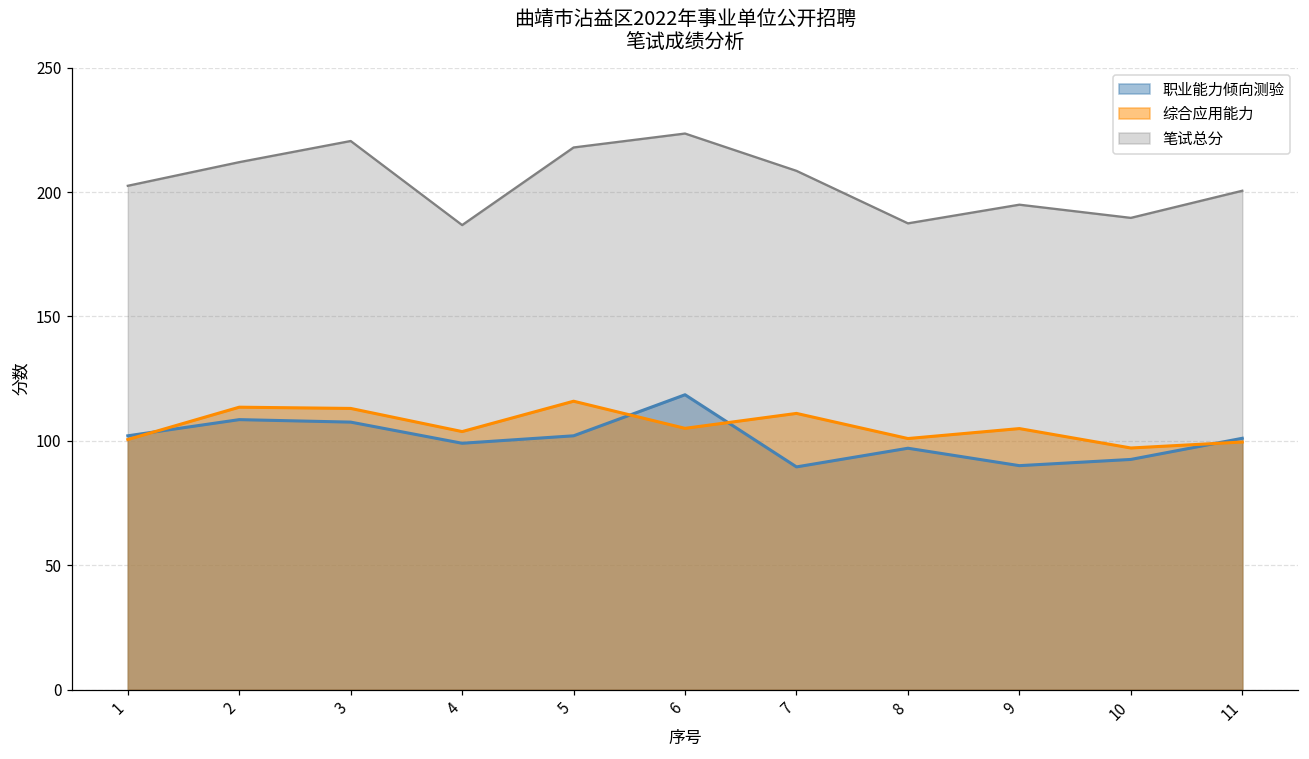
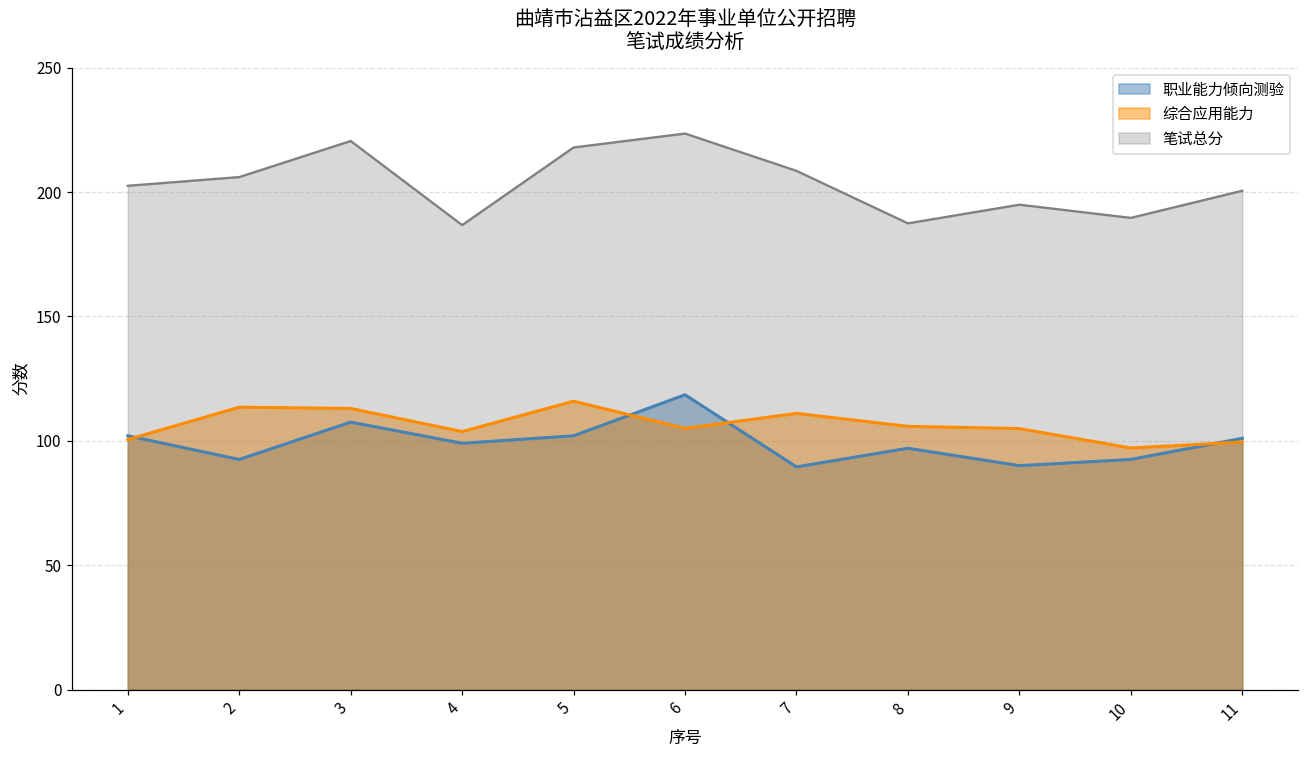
职业能力倾向测验, 2: 109 -> 93
笔试总分, 2: 212 -> 206
综合应用能力, 8: 101 -> 106
